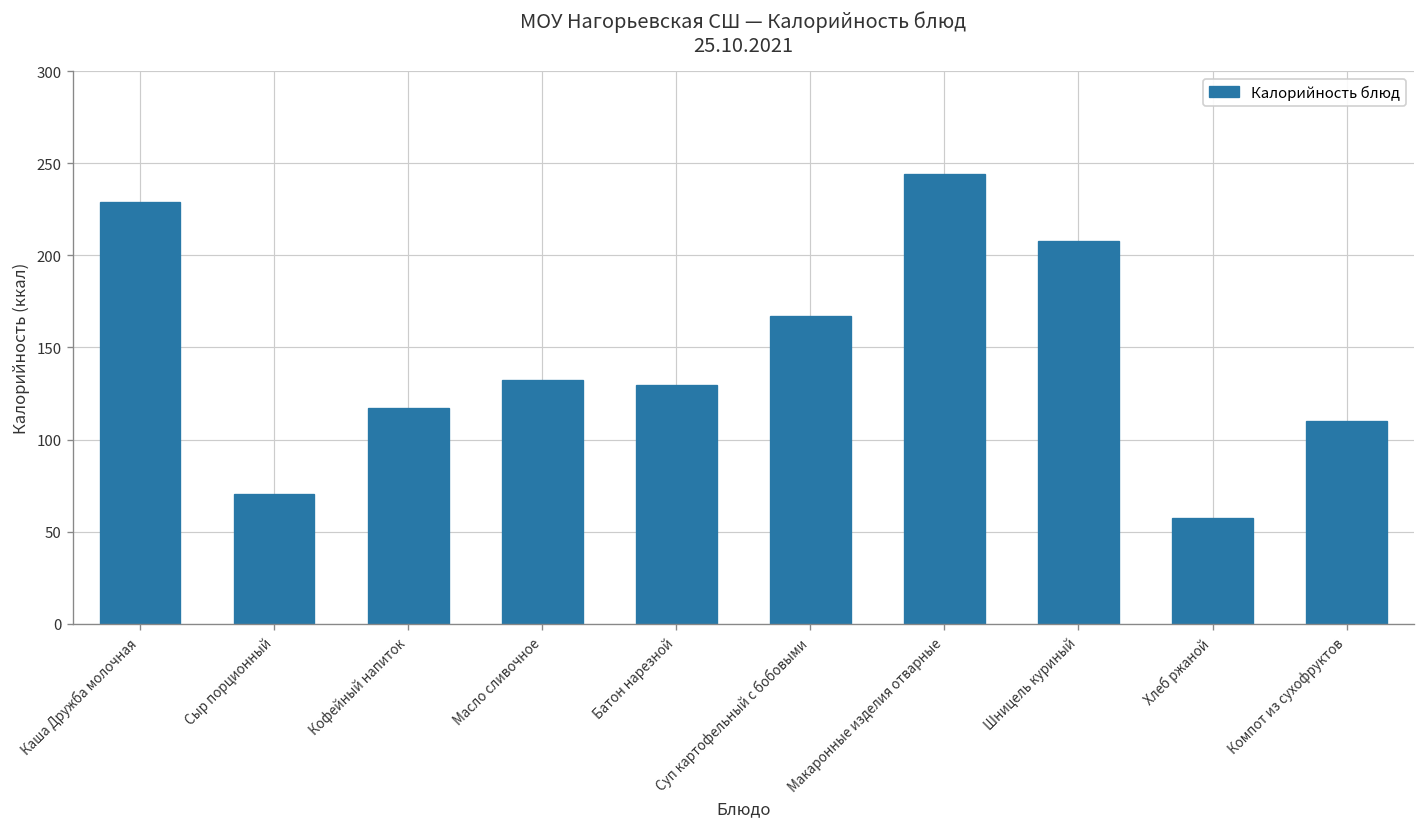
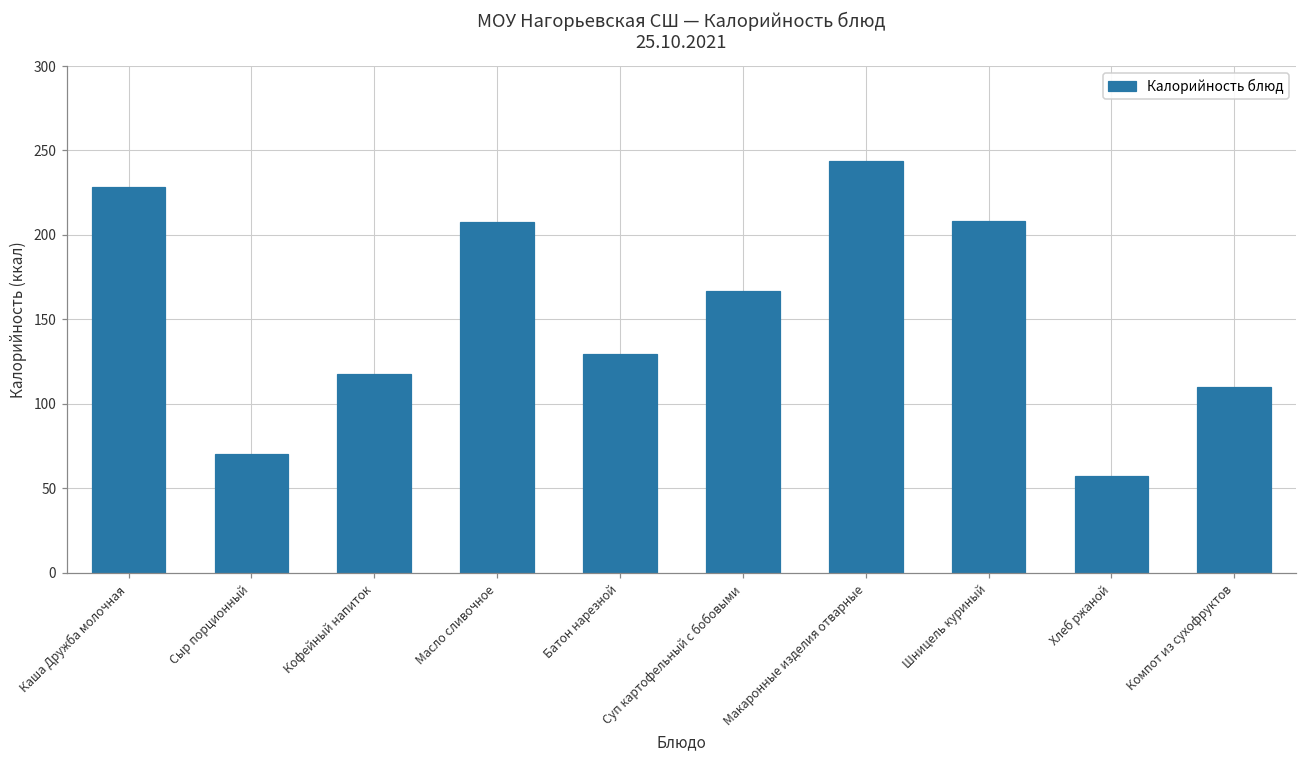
Масло сливочное: 132 -> 208
